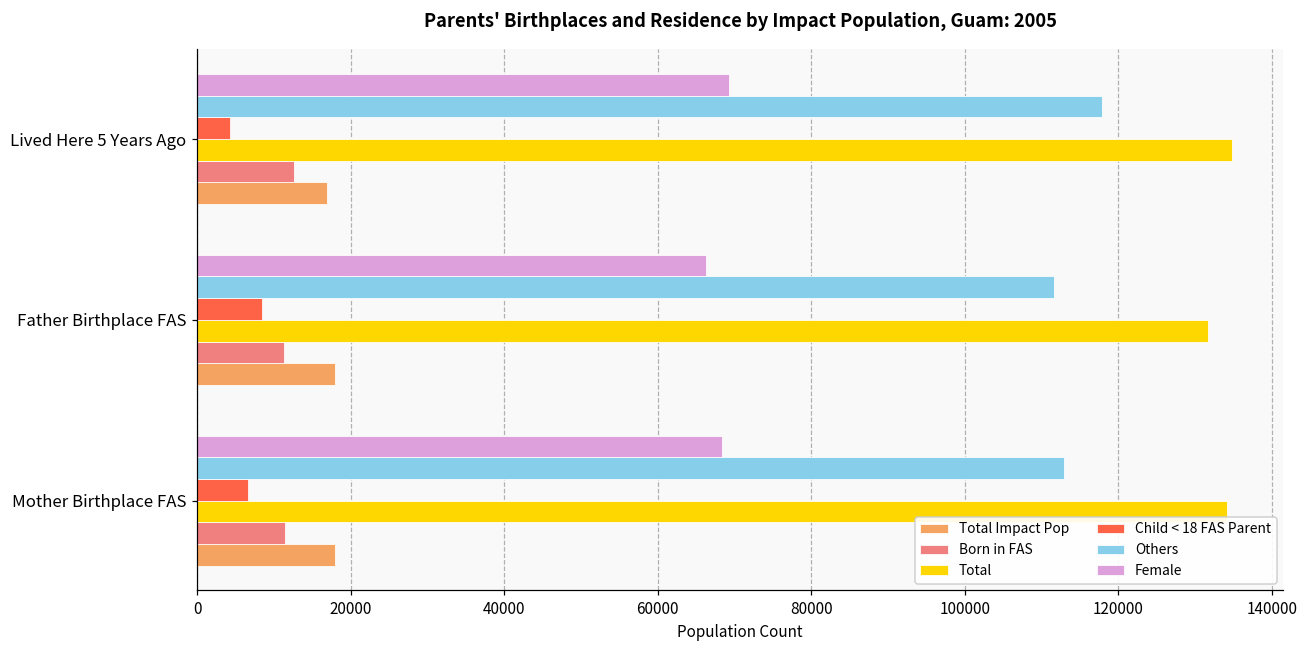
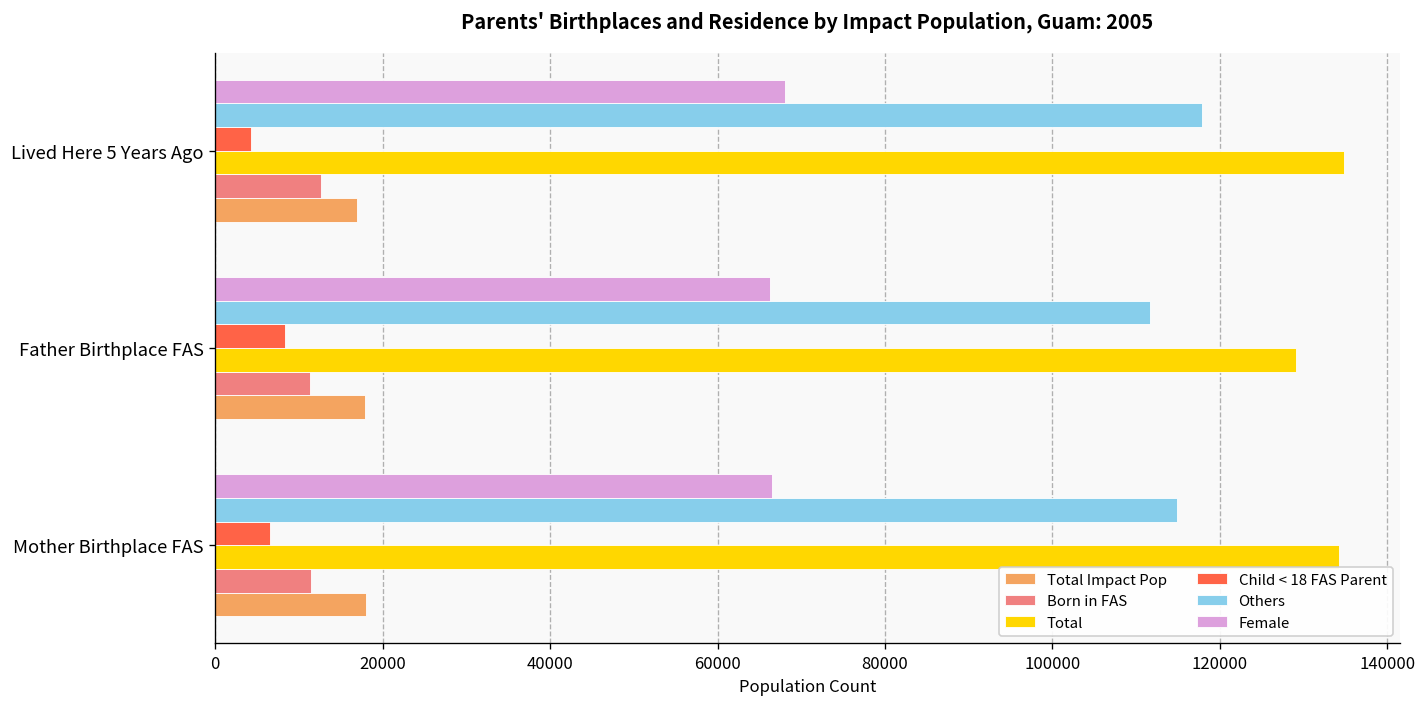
Female, Lived Here 5 Years Ago: 69000 -> 68000
Total, Father Birthplace FAS: 132000 -> 129000
Female, Mother Birthplace FAS: 68000 -> 67000
Others, Mother Birthplace FAS: 113000 -> 115000
